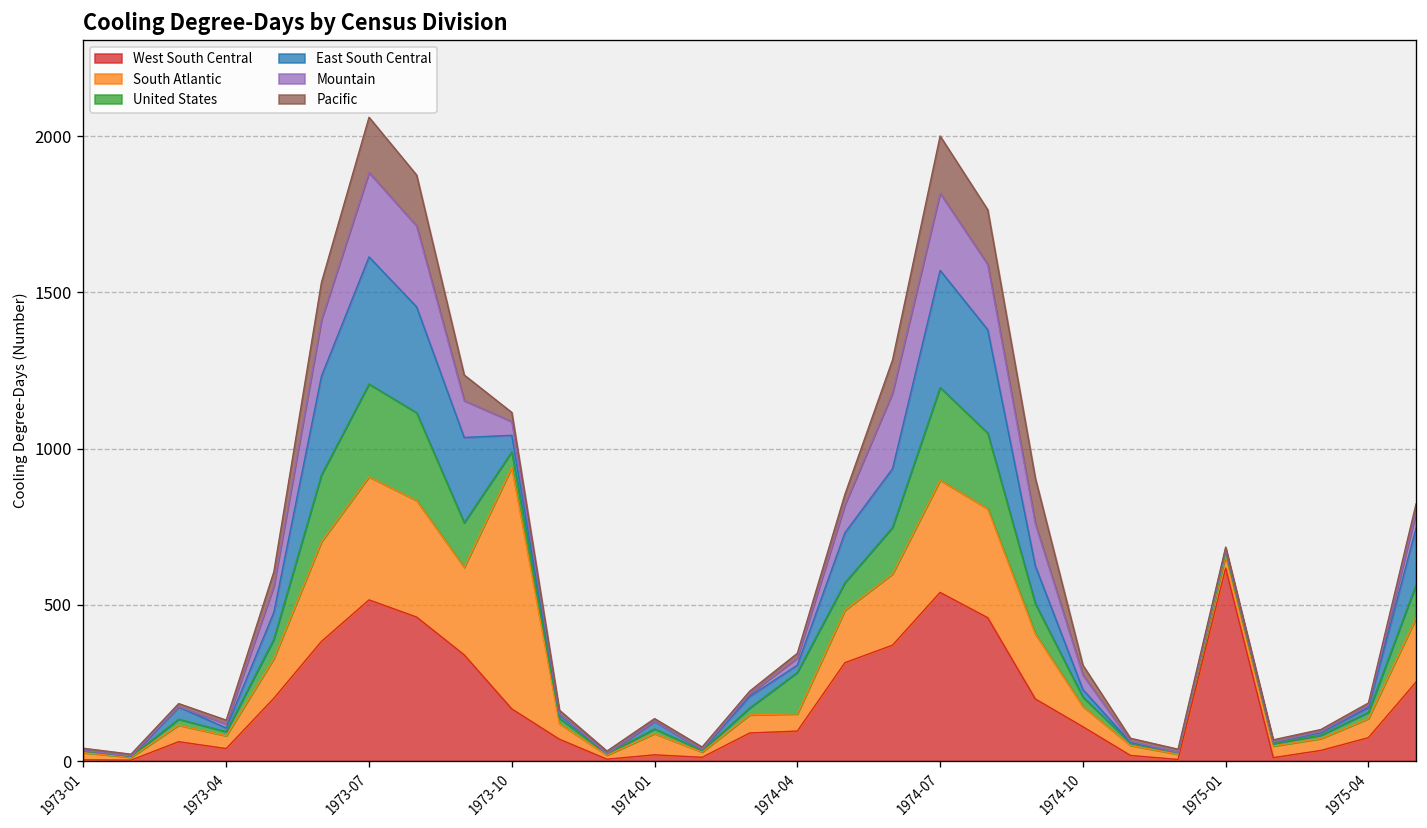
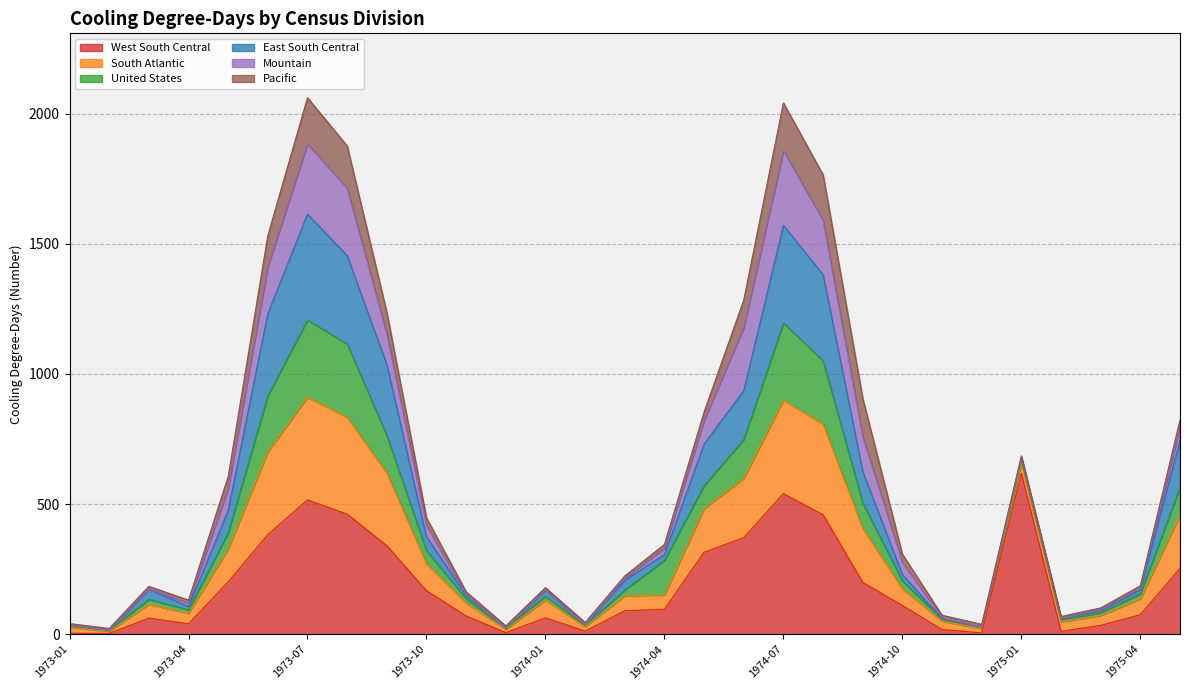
South Atlantic, 1973-10: 770 -> 100
West South Central, 1974-01: 20 -> 60
Mountain, 1974-07: 250 -> 290
